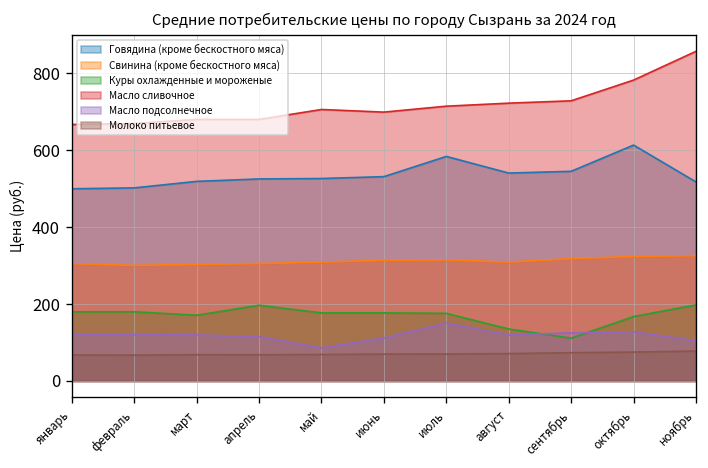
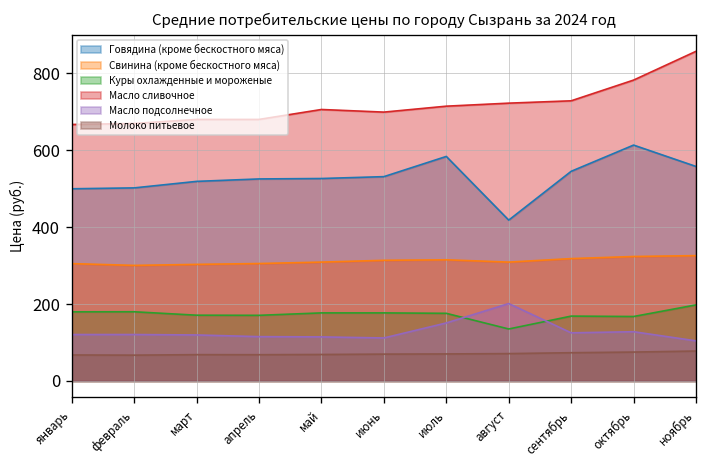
Куры охлажденные и мороженые, апрель: 200 -> 170
Масло подсолнечное, май: 90 -> 110
Говядина (кроме бескостного мяса), август: 540 -> 420
Масло подсолнечное, август: 120 -> 200
Куры охлажденные и мороженые, сентябрь: 110 -> 170
Говядина (кроме бескостного мяса), ноябрь: 520 -> 560
